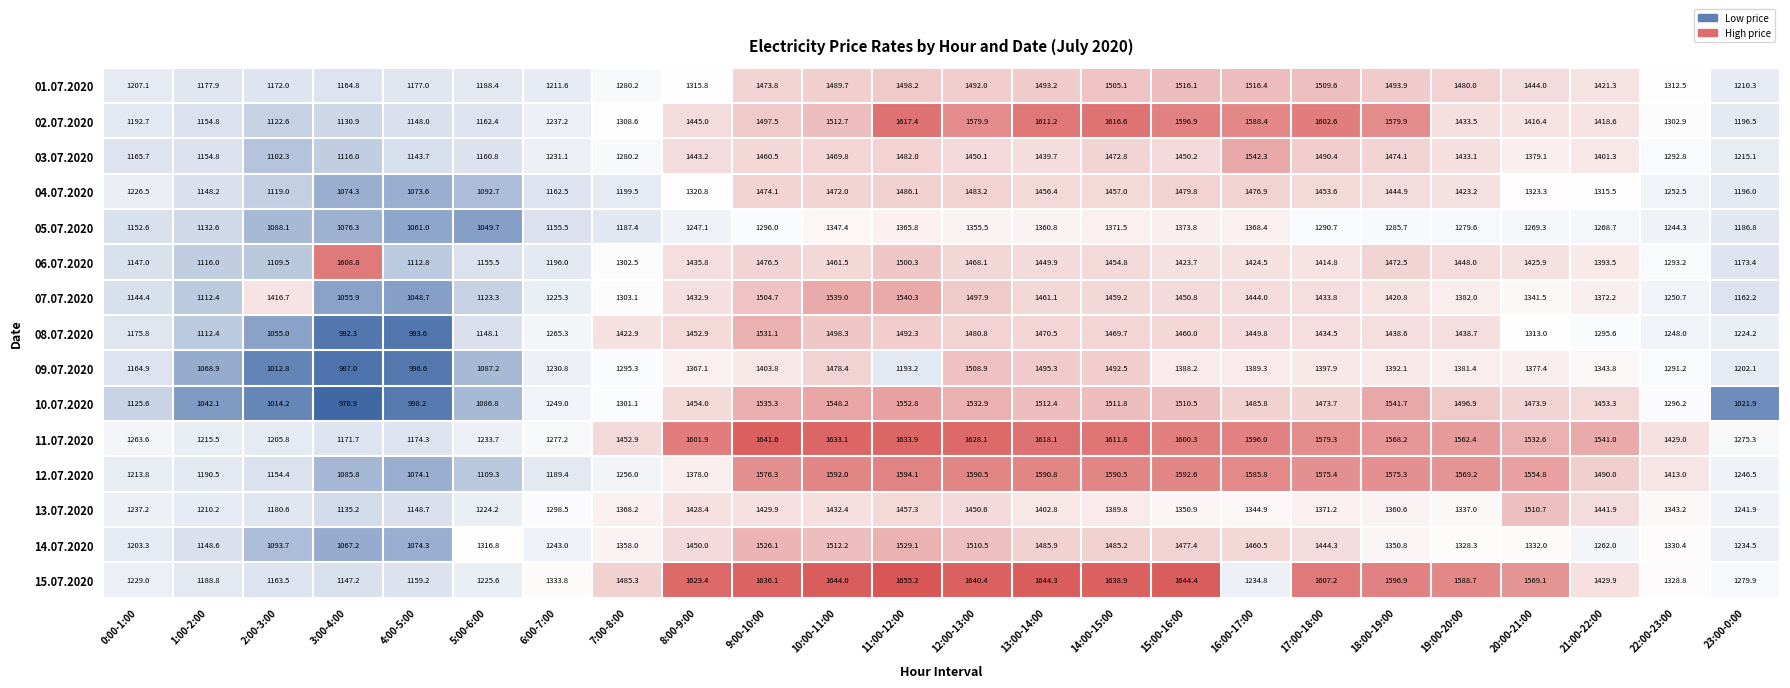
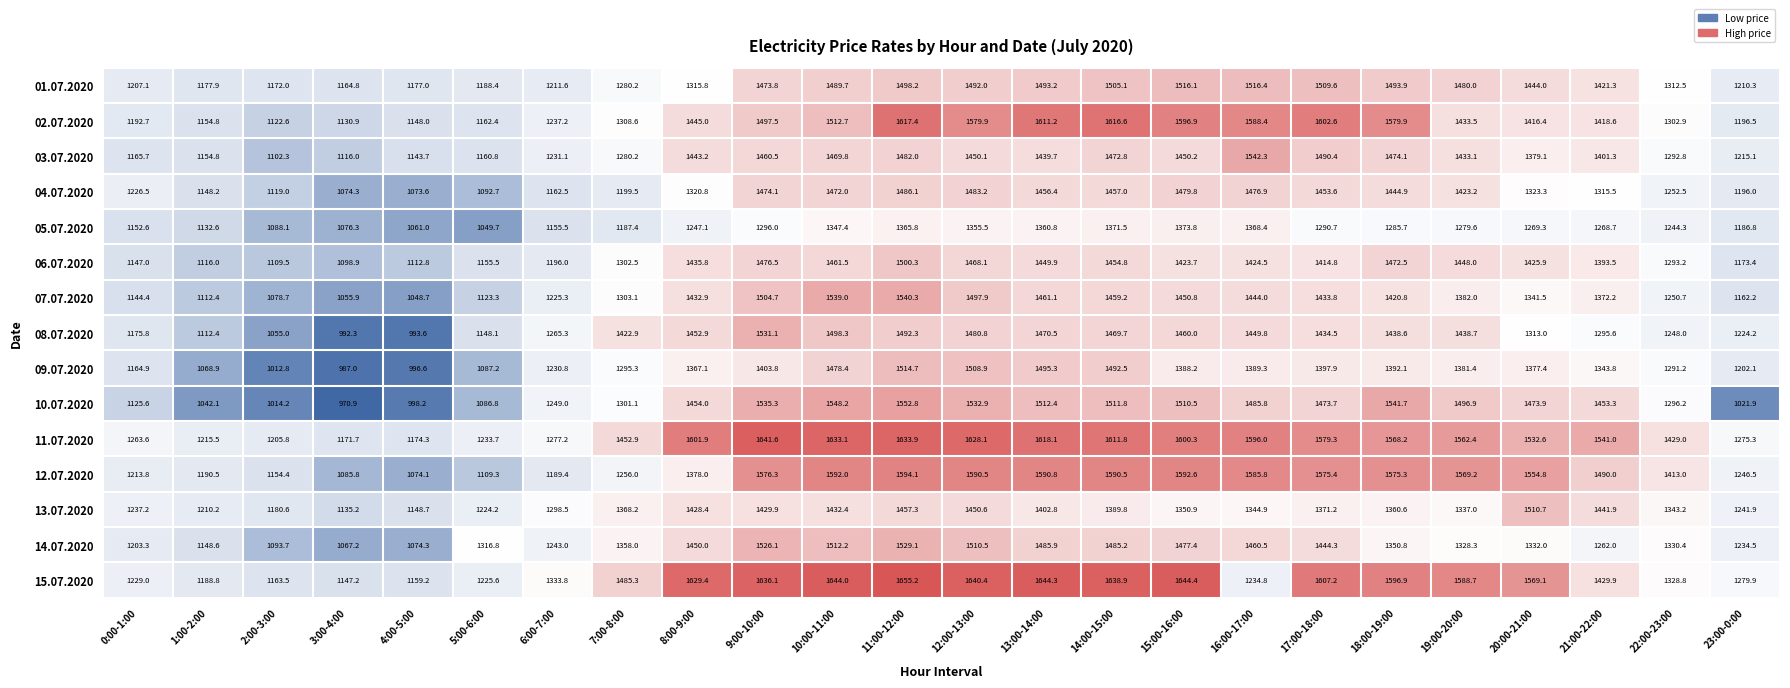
06.07.2020, 3:00-4:00: 1608.8 -> 1098.9
07.07.2020, 2:00-3:00: 1416.7 -> 1078.7
09.07.2020, 11:00-12:00: 1193.2 -> 1514.7
